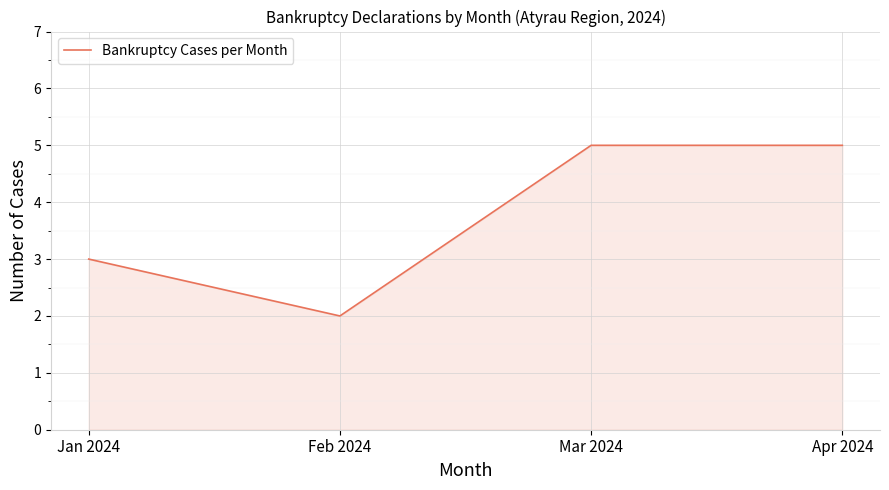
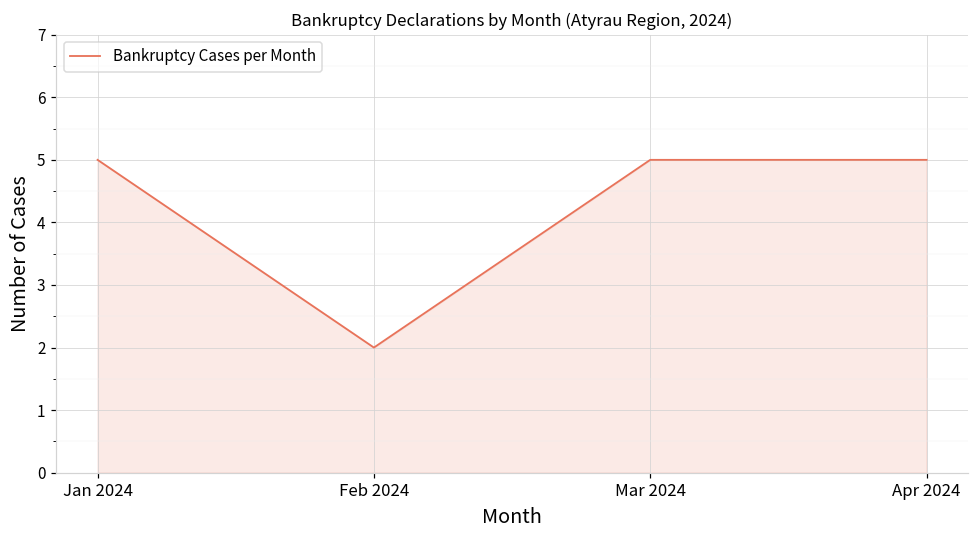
Jan 2024: 3 -> 5
